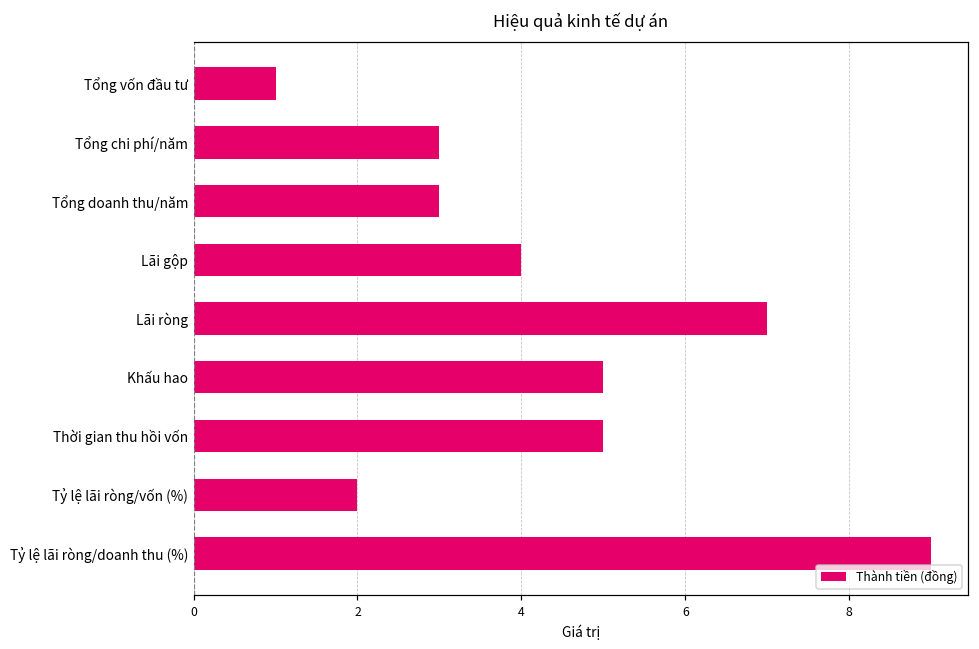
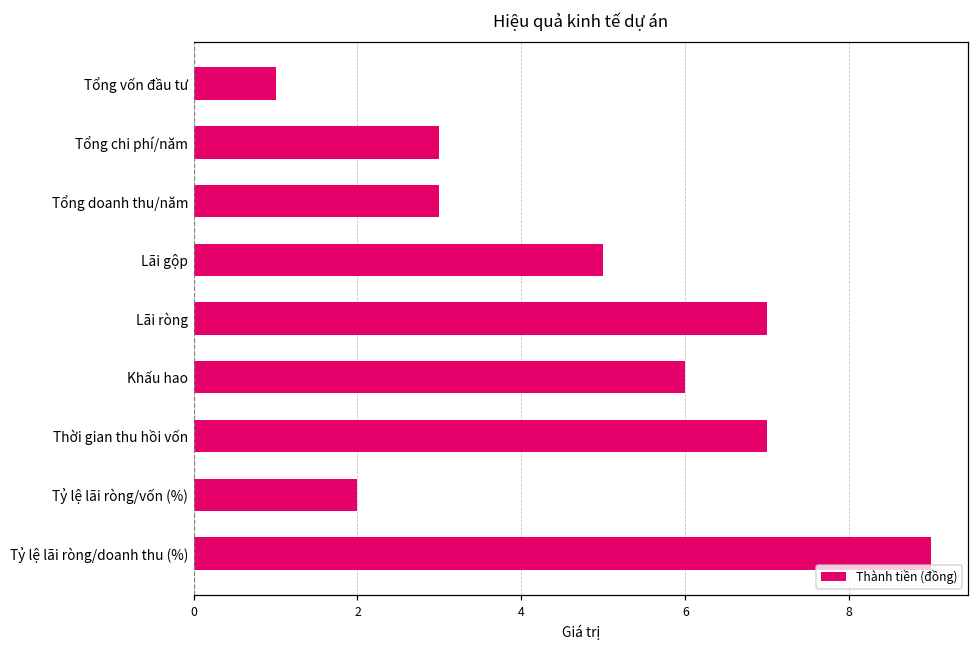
Lãi gộp: 4 -> 5
Khấu hao: 5 -> 6
Thời gian thu hồi vốn: 5 -> 7
